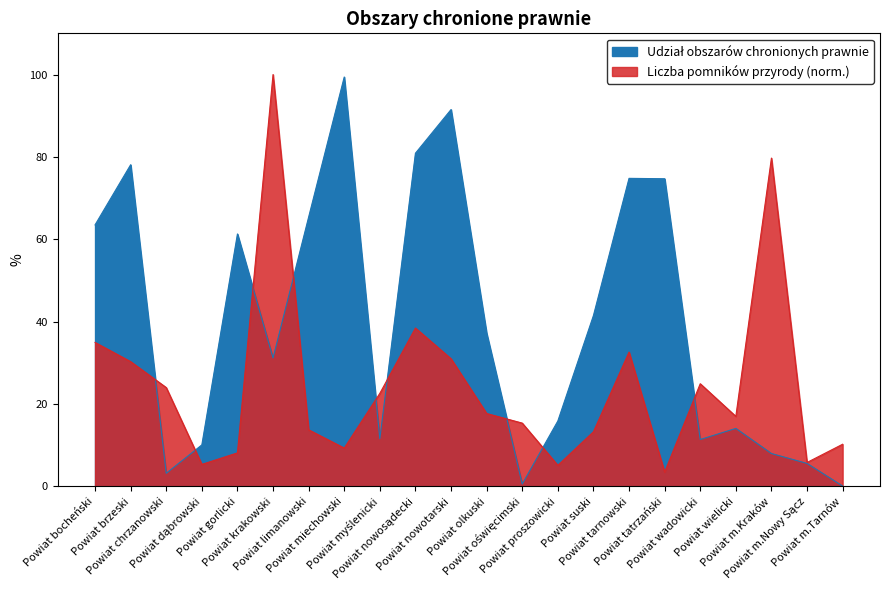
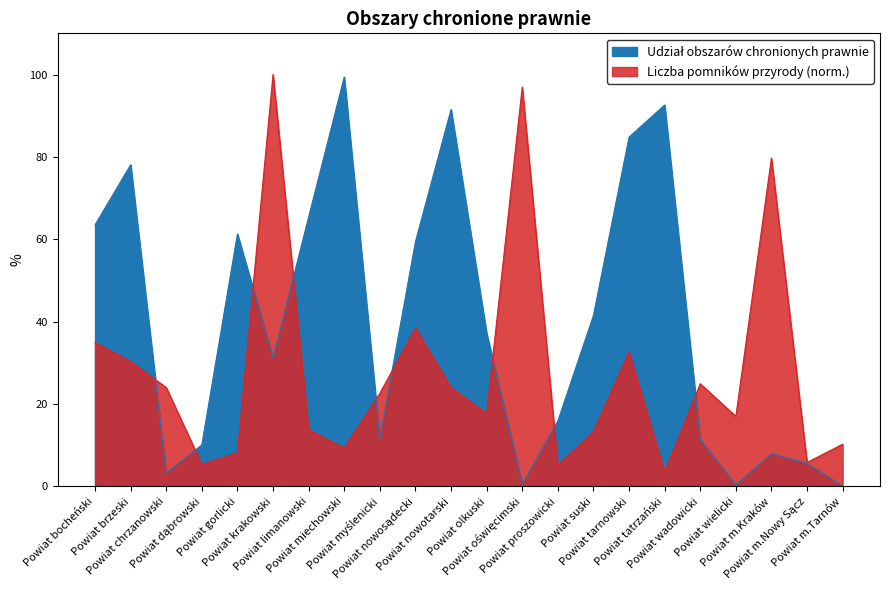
Udział obszarów chronionych prawnie, Powiat nowosądecki: 81 -> 59
Liczba pomników przyrody (norm.), Powiat nowotarski: 31 -> 24
Liczba pomników przyrody (norm.), Powiat oświęcimski: 15 -> 97
Udział obszarów chronionych prawnie, Powiat tarnowski: 75 -> 85
Udział obszarów chronionych prawnie, Powiat tatrzański: 75 -> 93
Udział obszarów chronionych prawnie, Powiat wielicki: 14 -> 0
